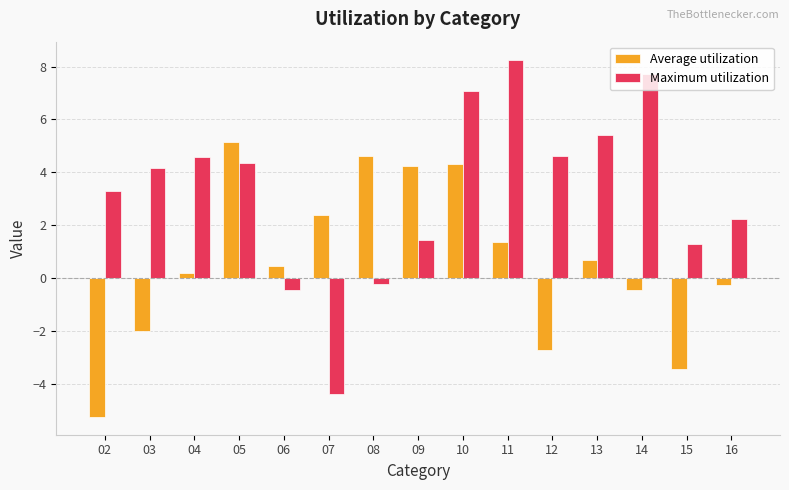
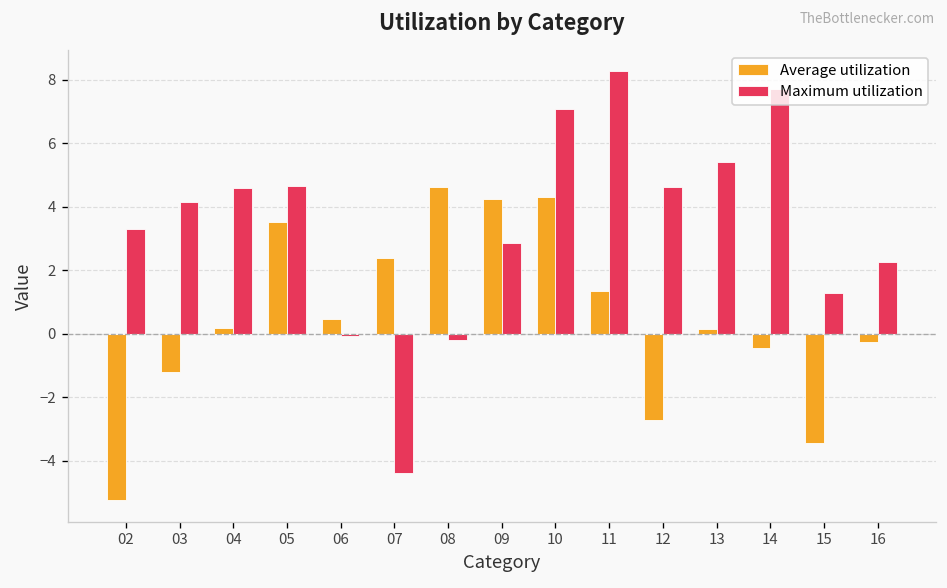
Average utilization, 03: -2.0 -> -1.2
Average utilization, 05: 5.1 -> 3.5
Maximum utilization, 05: 4.3 -> 4.7
Maximum utilization, 06: -0.4 -> -0.1
Maximum utilization, 09: 1.4 -> 2.9
Average utilization, 13: 0.7 -> 0.2
